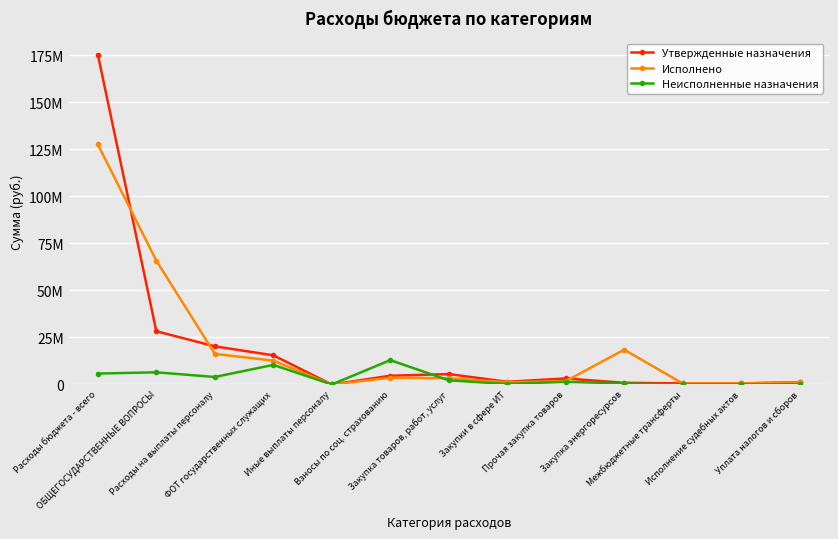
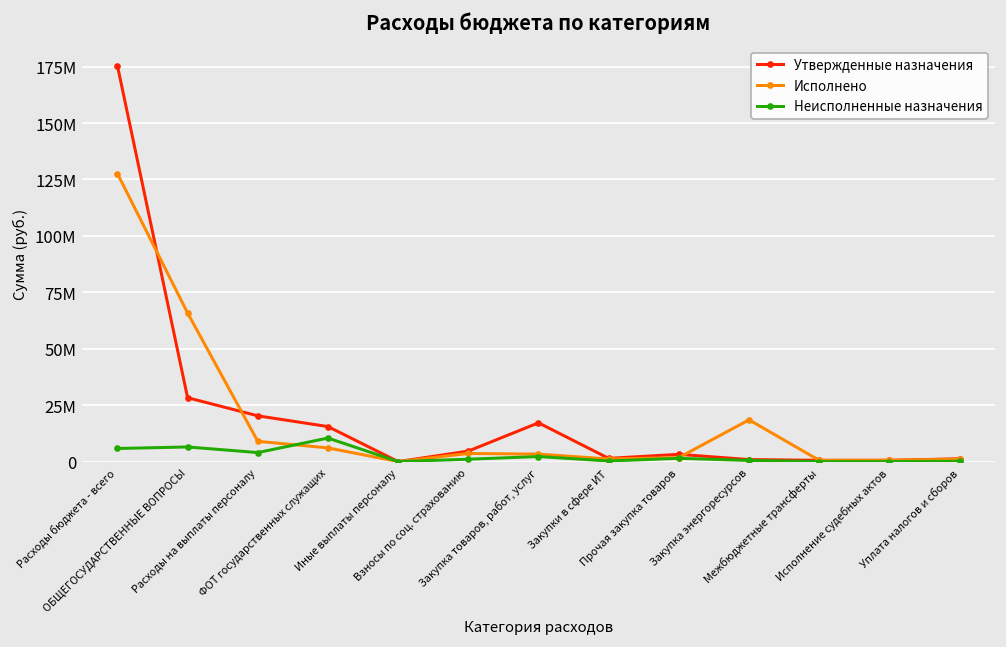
Исполнено, Расходы на выплаты персоналу: 16000000 -> 9000000
Исполнено, ФОТ государственных служащих: 13000000 -> 6000000
Неисполненные назначения, Взносы по соц. страхованию: 13000000 -> 1000000
Утвержденные назначения, Закупка товаров, работ, услуг: 6000000 -> 17000000
